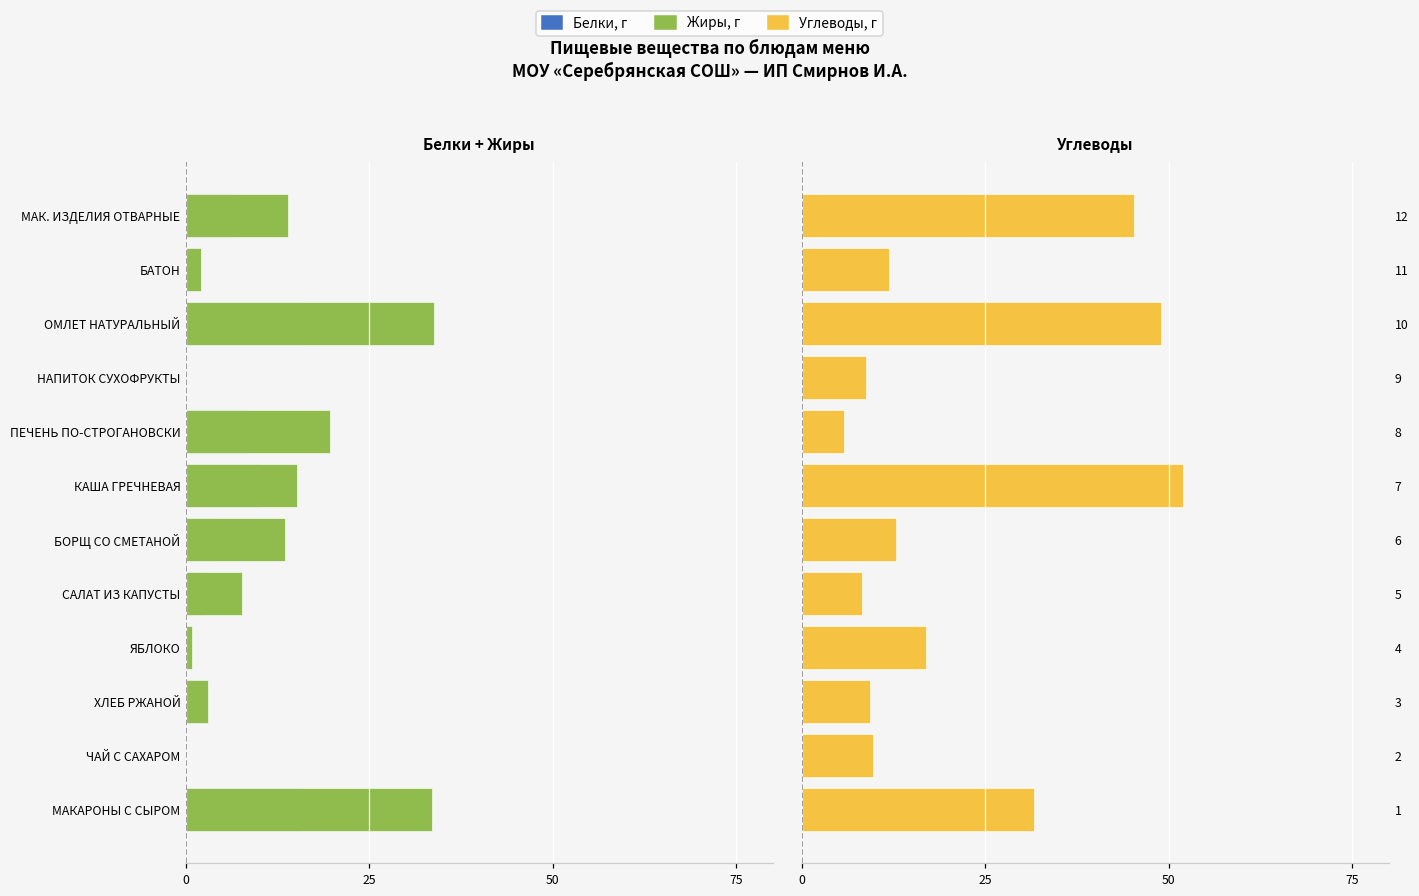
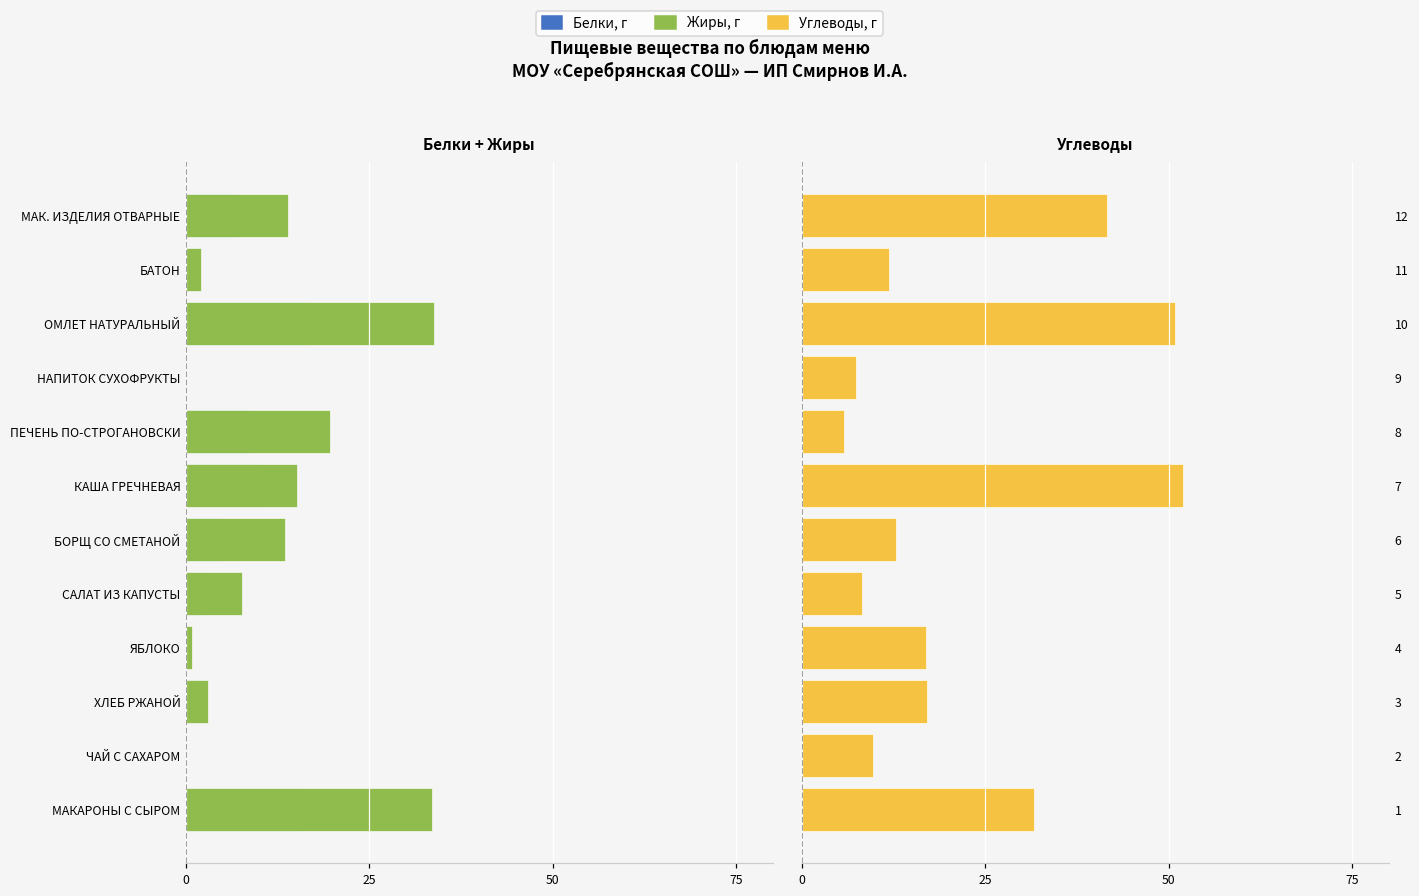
Углеводы, 12: 45 -> 42
Углеводы, 10: 49 -> 51
Углеводы, 9: 9 -> 7
Углеводы, 3: 9 -> 17
